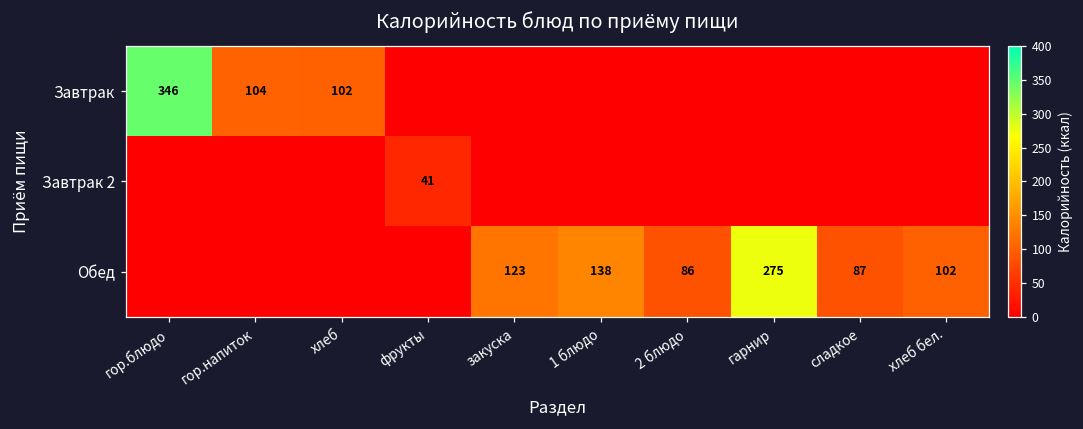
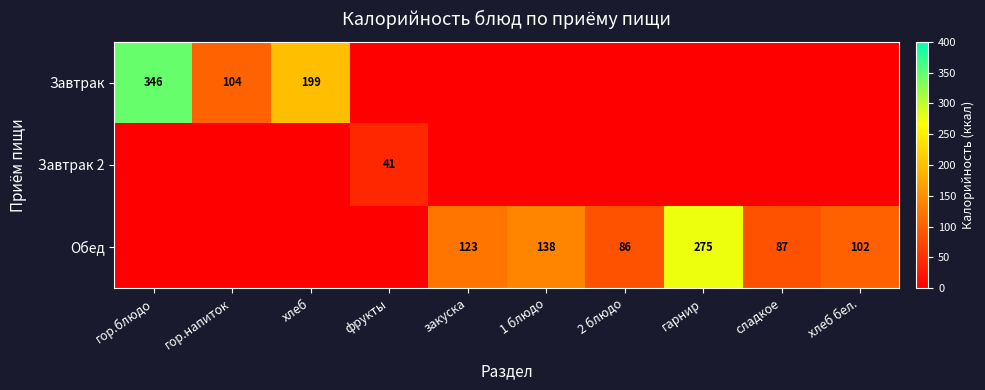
Завтрак, хлеб: 102 -> 199
